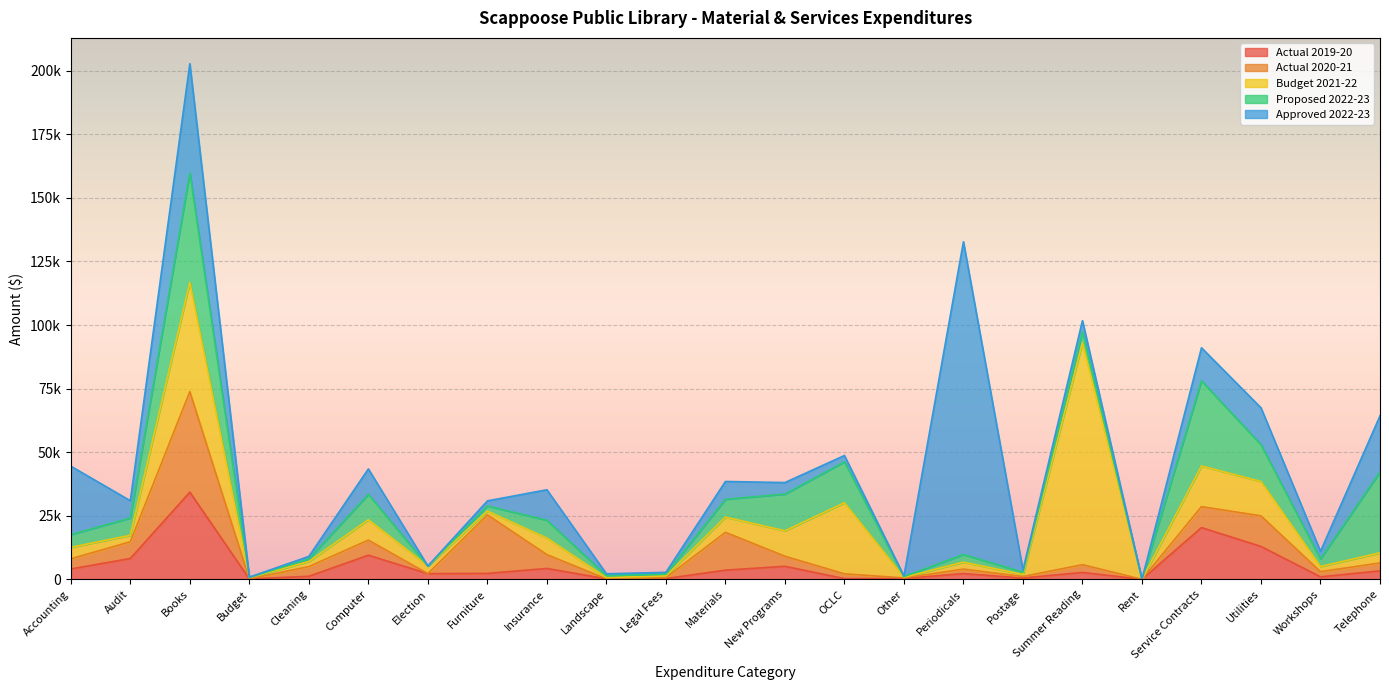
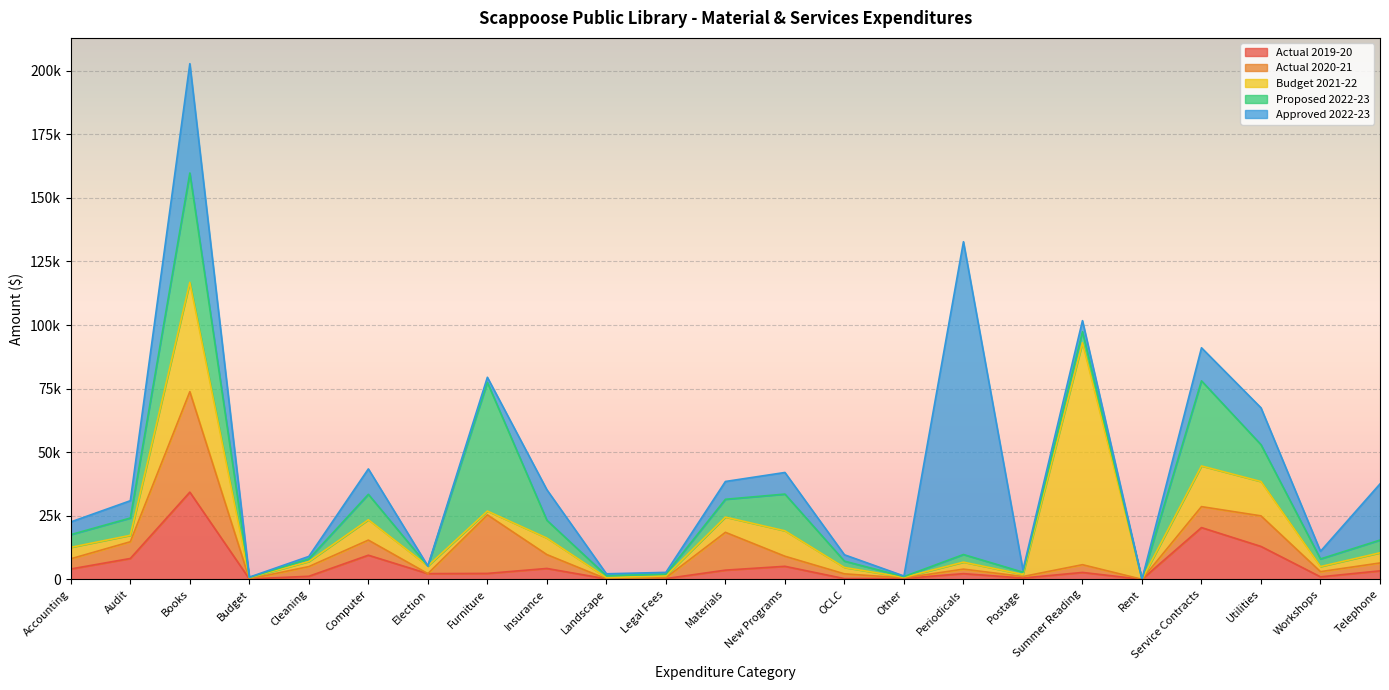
Approved 2022-23, Accounting: 27000 -> 5000
Proposed 2022-23, Furniture: 2000 -> 51000
Approved 2022-23, New Programs: 5000 -> 9000
Budget 2021-22, OCLC: 28000 -> 3000
Proposed 2022-23, OCLC: 16000 -> 3000
Proposed 2022-23, Telephone: 32000 -> 5000
